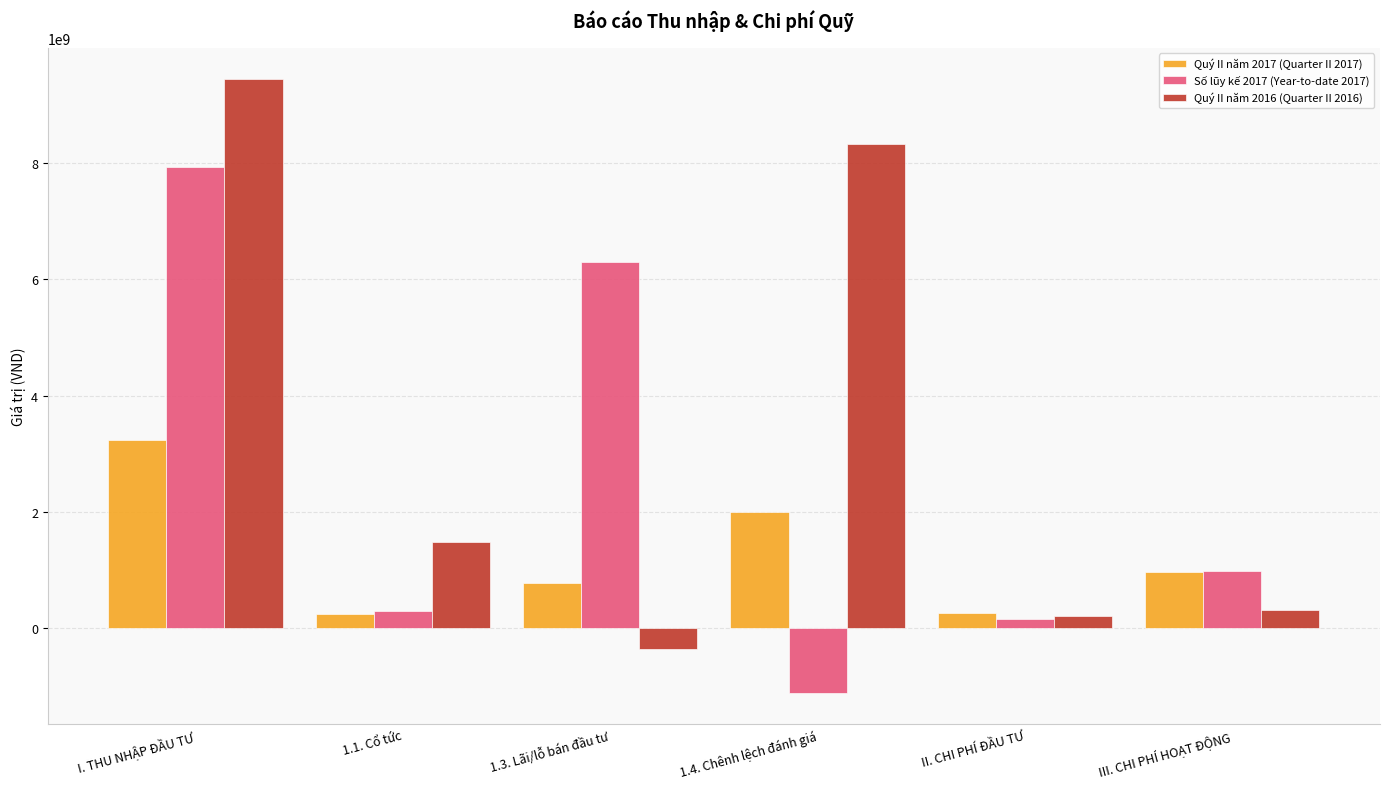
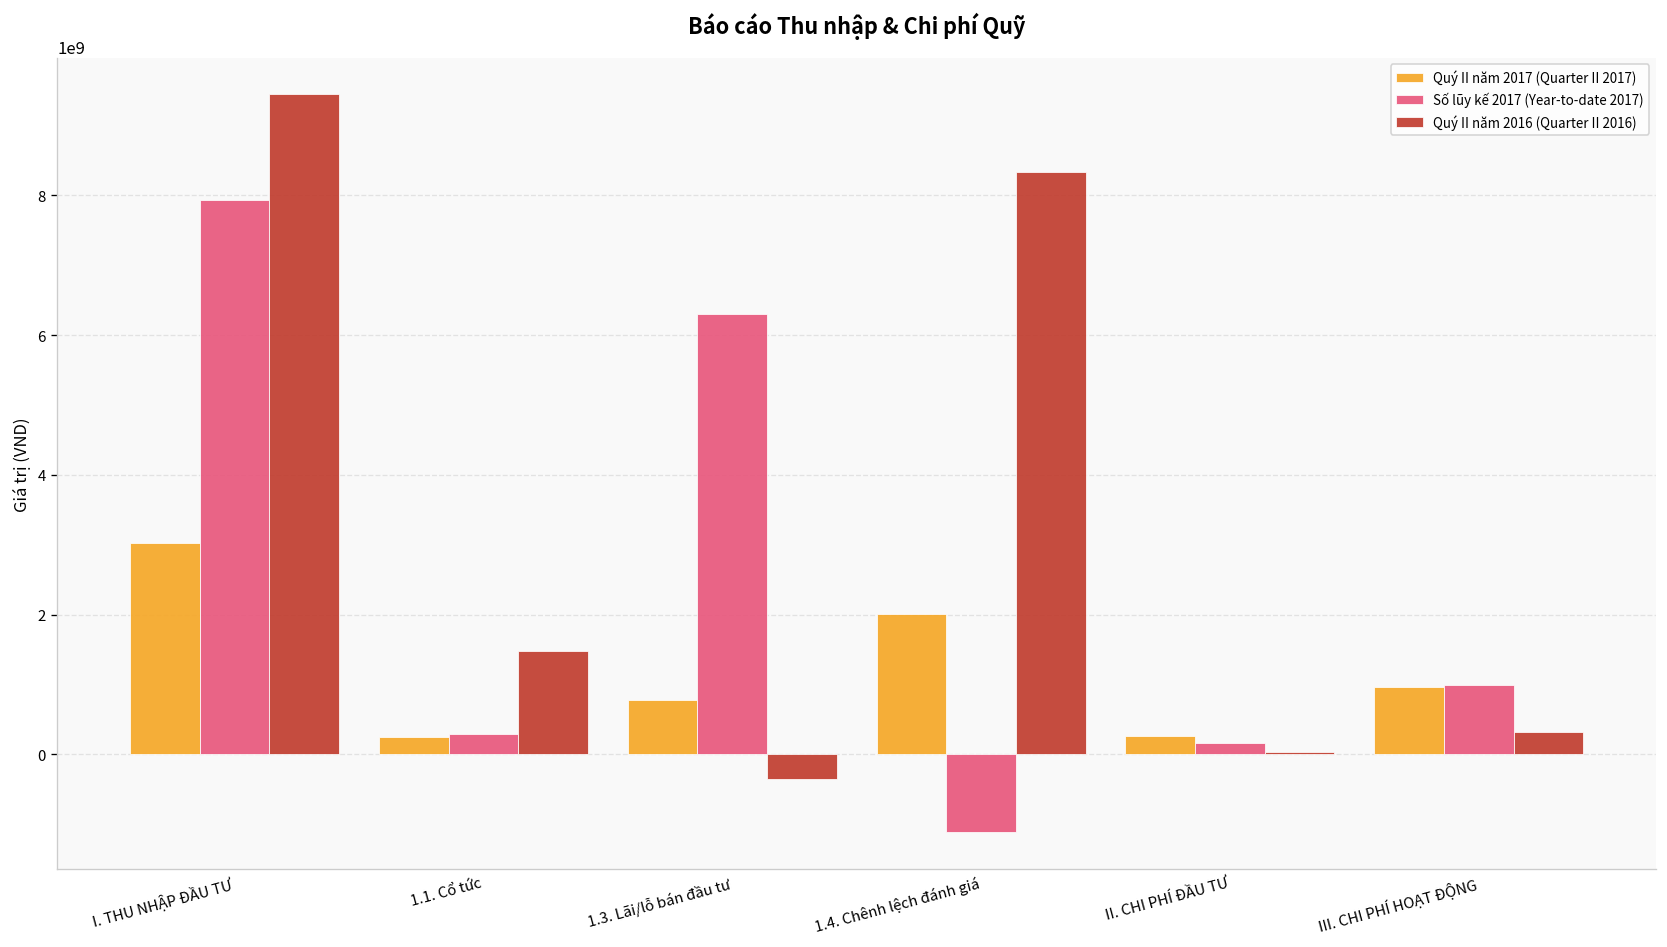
Quý II năm 2017 (Quarter II 2017), I. THU NHẬP ĐẦU TƯ: 3200000000 -> 3000000000
Quý II năm 2016 (Quarter II 2016), II. CHI PHÍ ĐẦU TƯ: 200000000 -> 0
